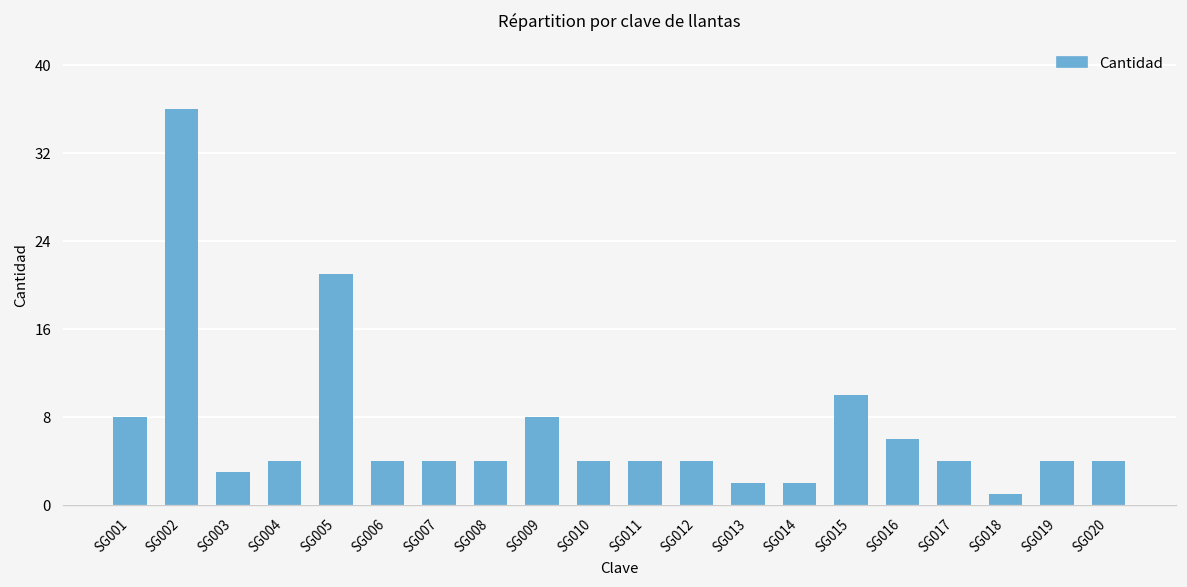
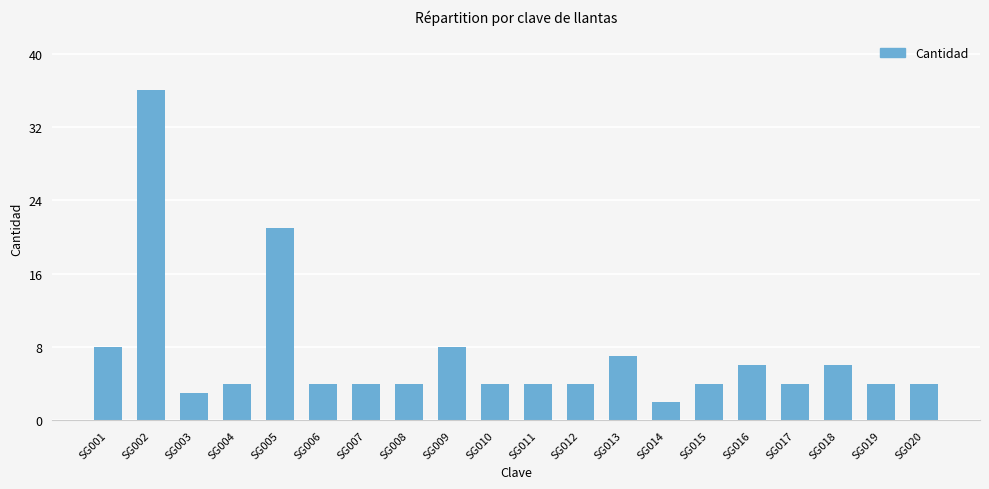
SG013: 2 -> 7
SG015: 10 -> 4
SG018: 1 -> 6
